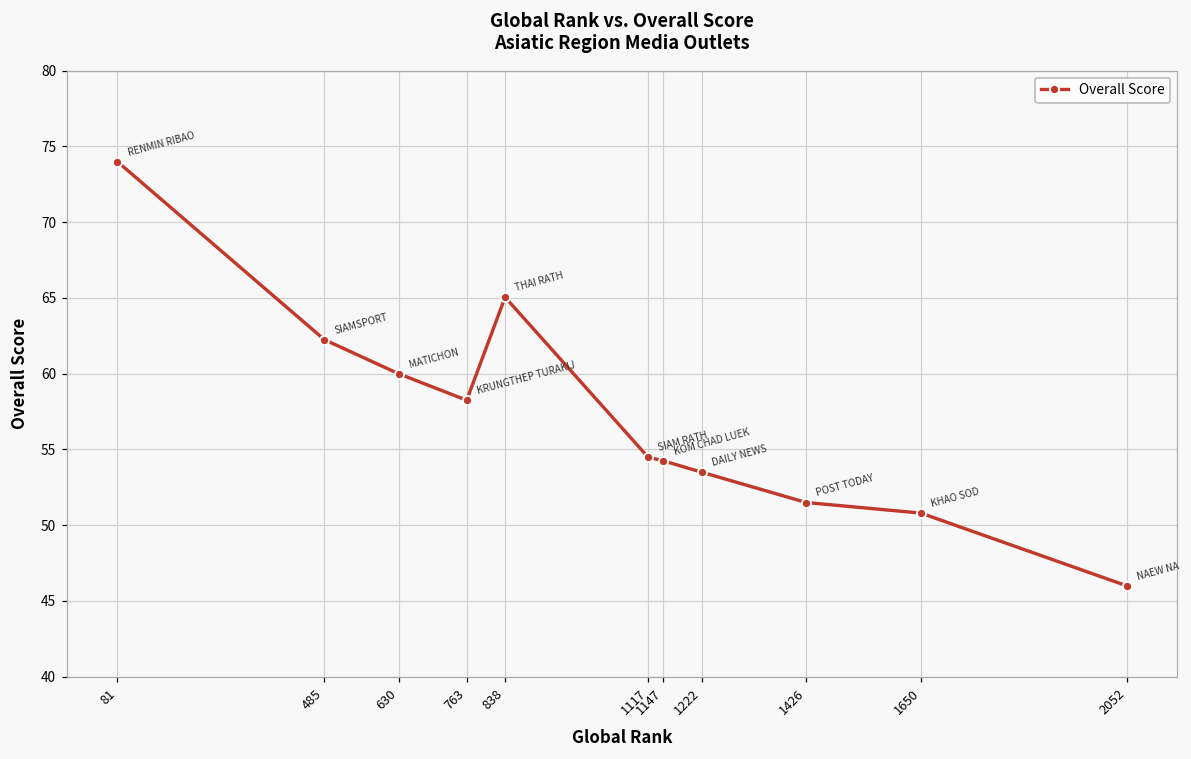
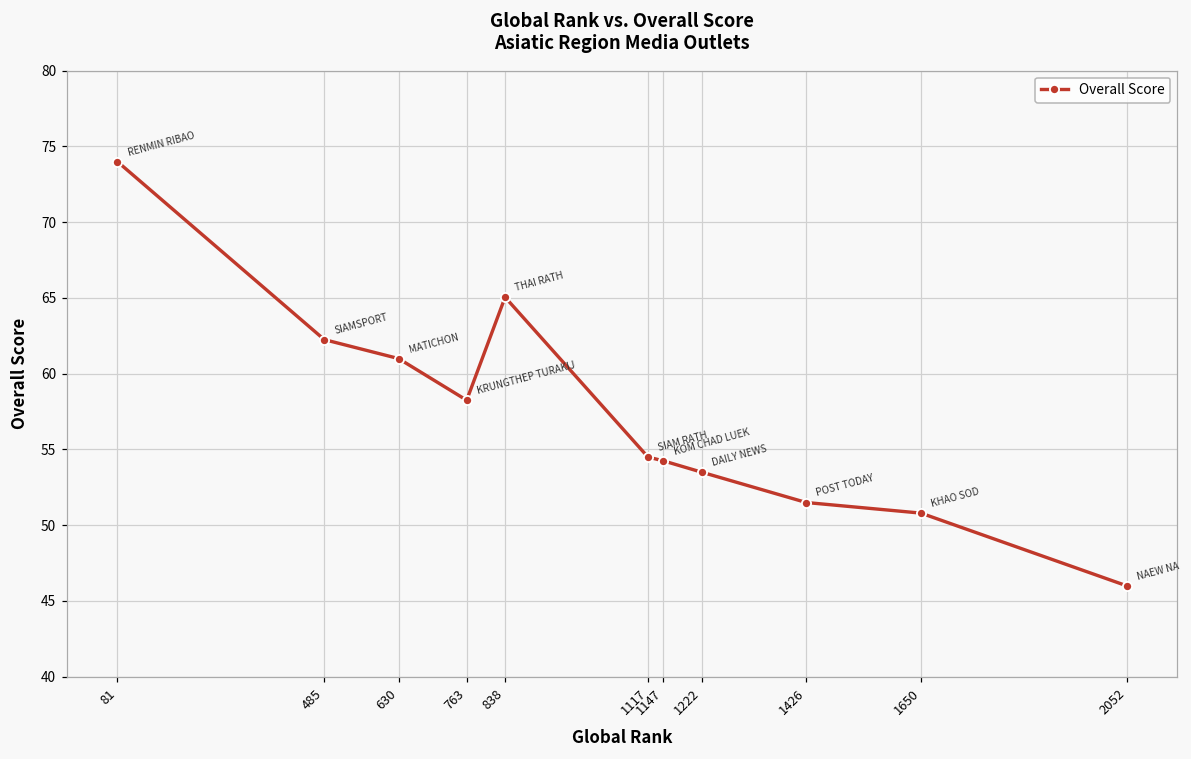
630: 60 -> 61
